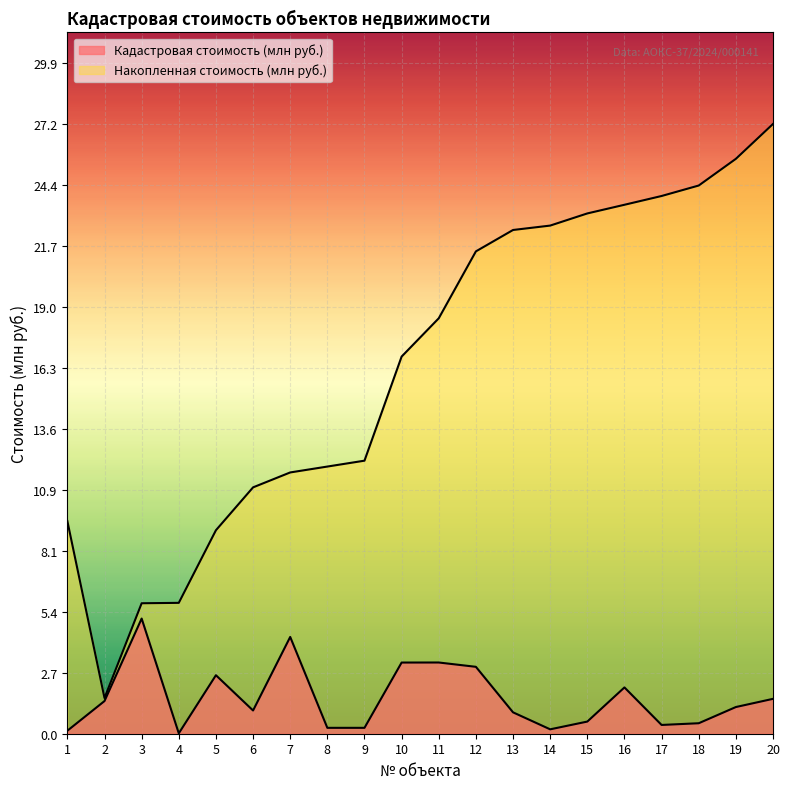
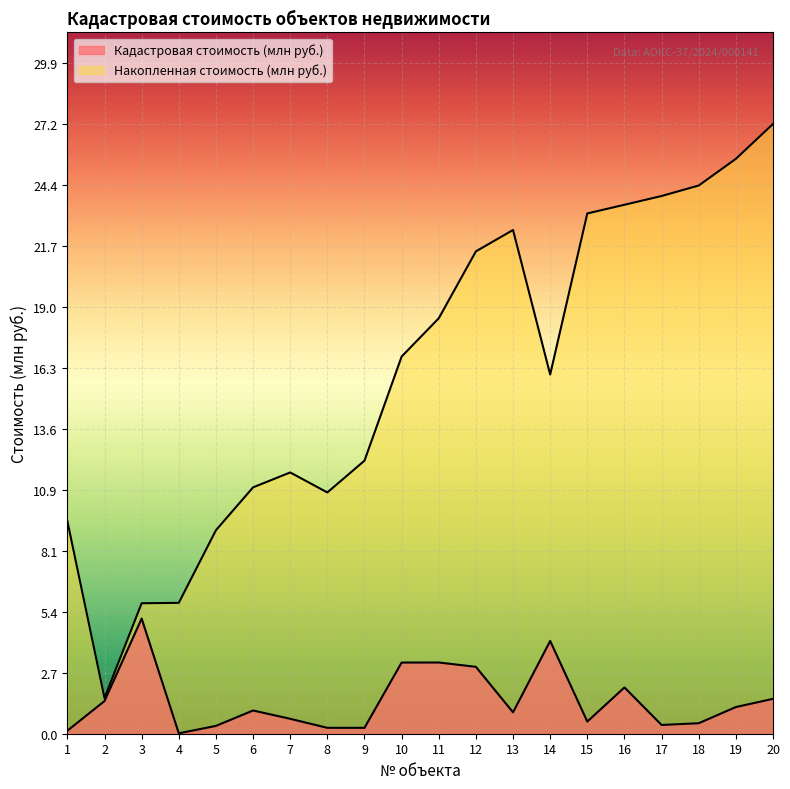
Кадастровая стоимость (млн руб.), 5: 2.6 -> 0.3
Кадастровая стоимость (млн руб.), 7: 4.3 -> 0.7
Накопленная стоимость (млн руб.), 8: 11.9 -> 10.7
Кадастровая стоимость (млн руб.), 14: 0.2 -> 4.1
Накопленная стоимость (млн руб.), 14: 22.6 -> 16.0
